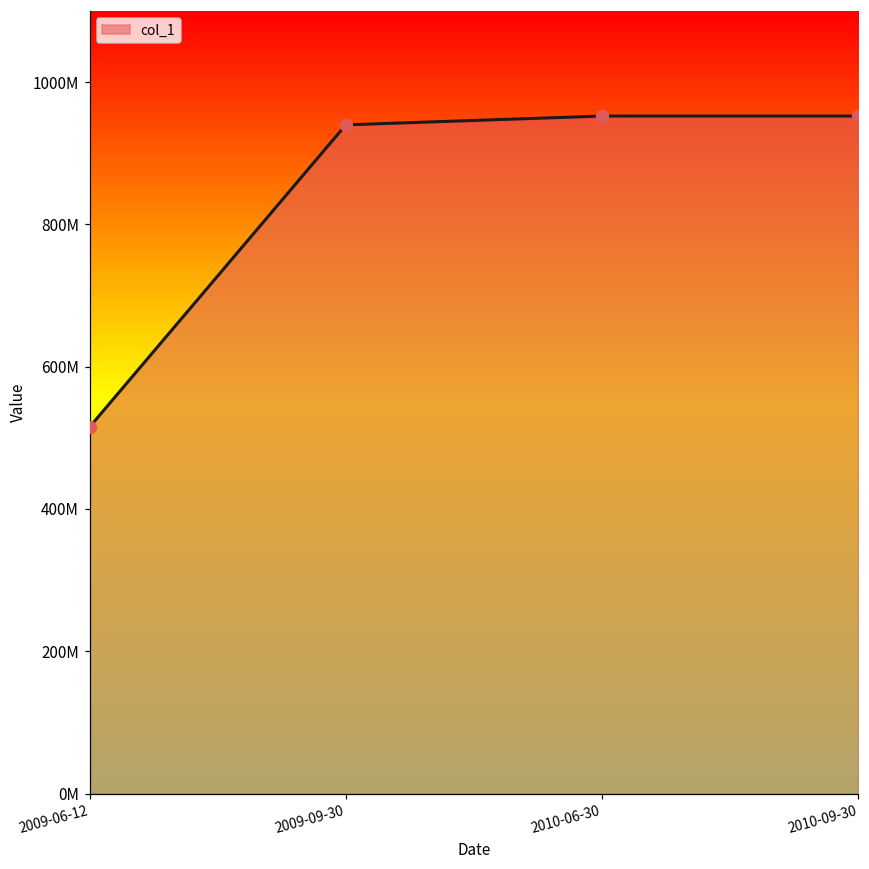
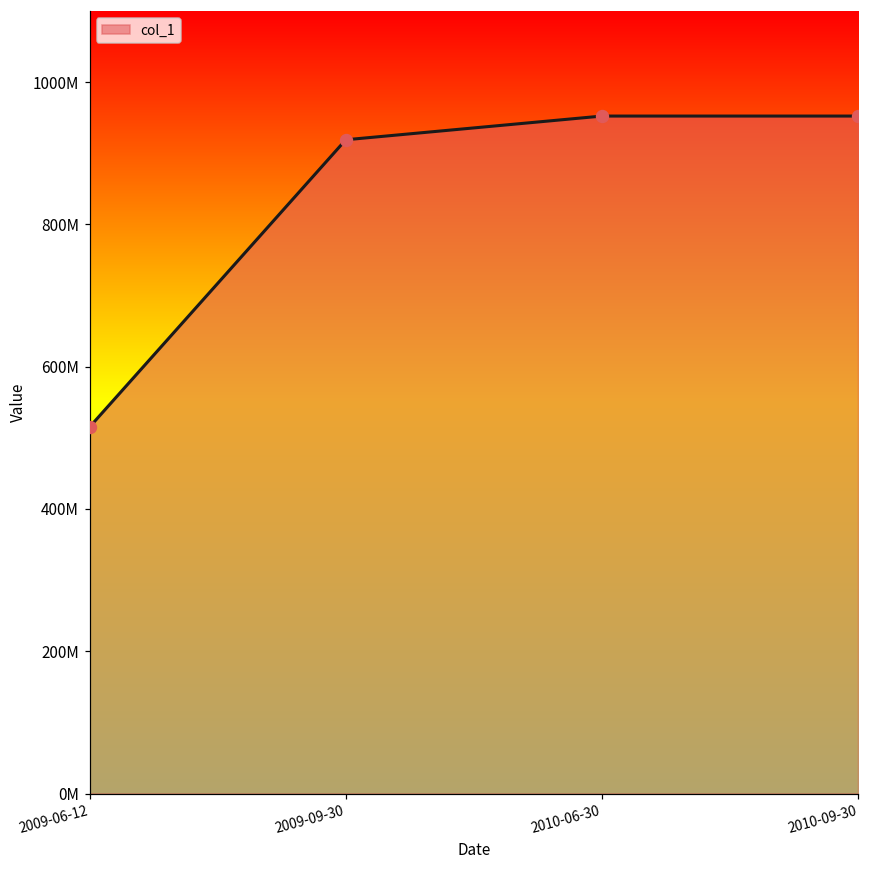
2009-09-30: 940000000 -> 920000000
